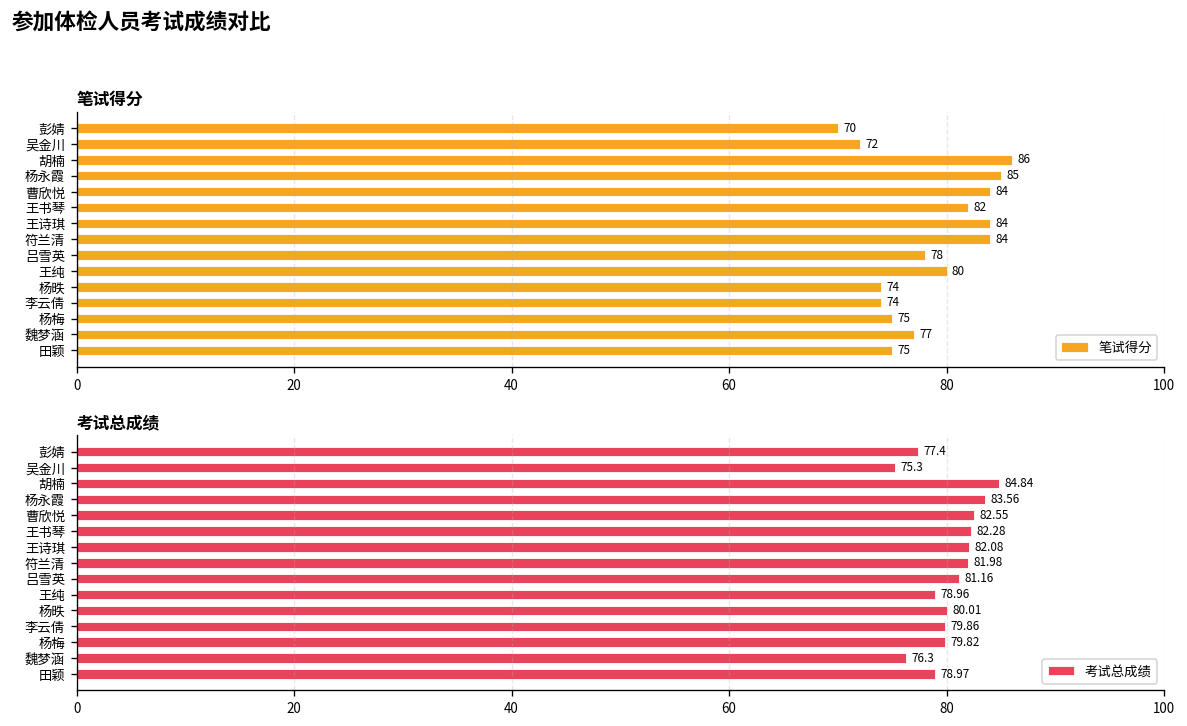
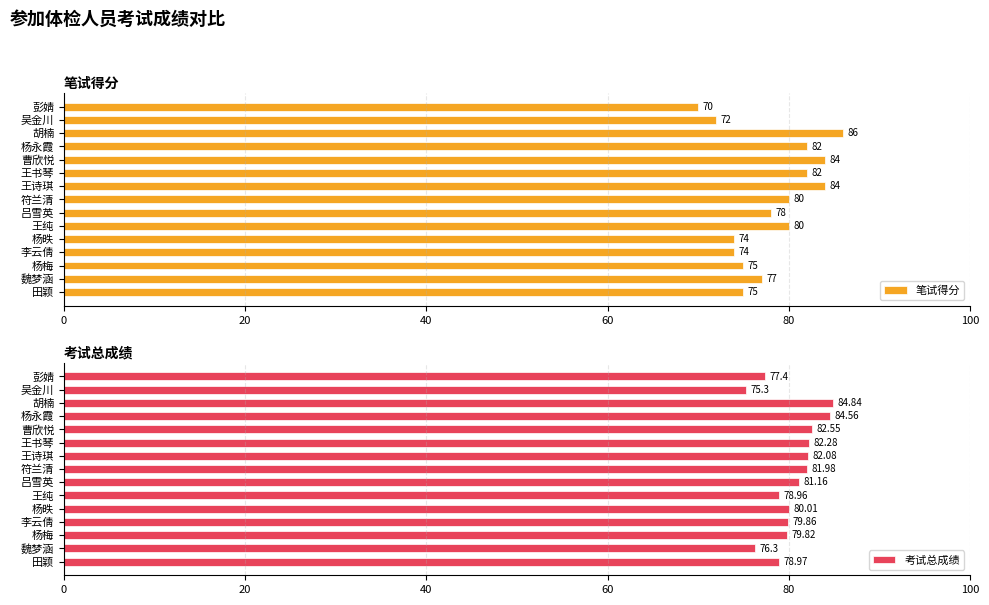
笔试得分, 杨永霞: 85 -> 82
笔试得分, 符兰清: 84 -> 80
考试总成绩, 杨永霞: 83.56 -> 84.56
